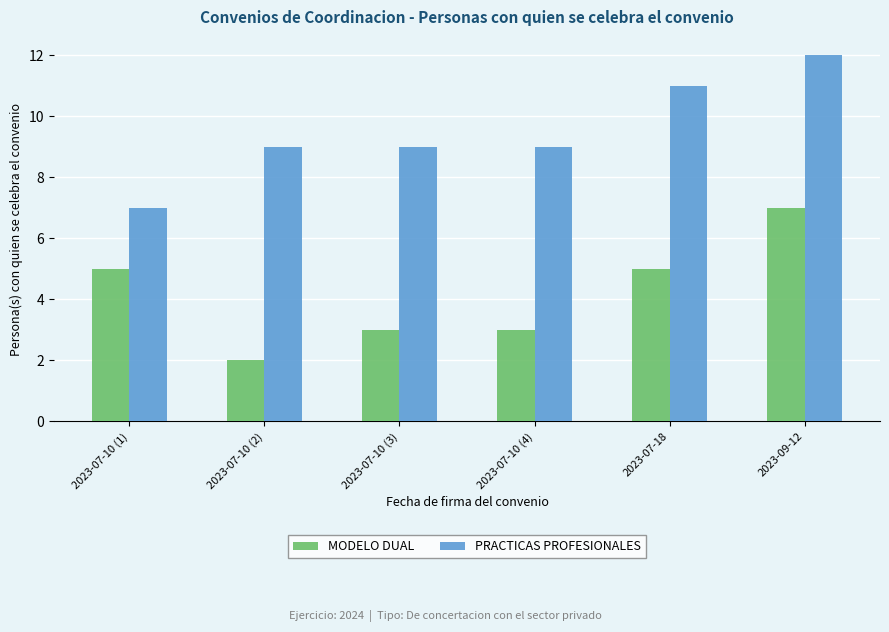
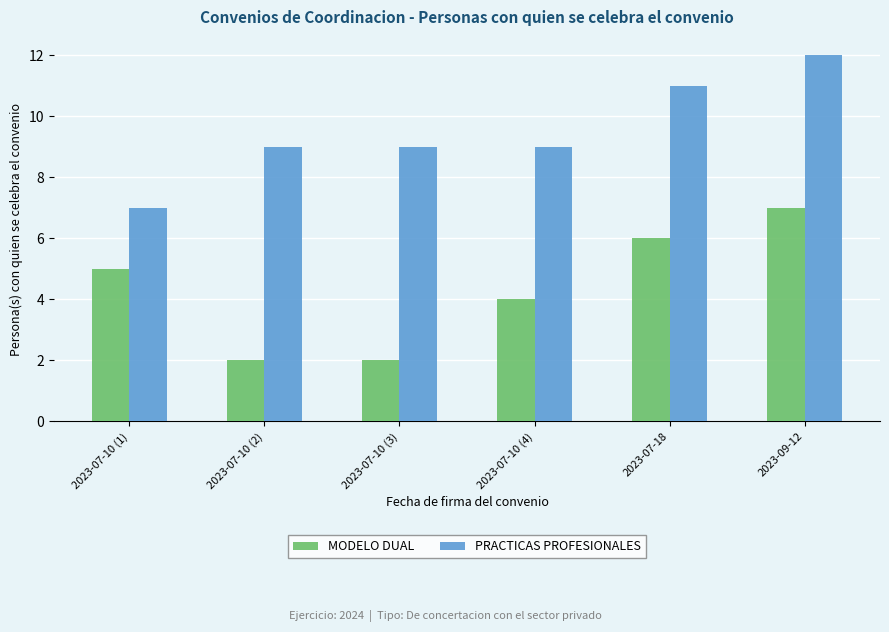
MODELO DUAL, 2023-07-10 (3): 3 -> 2
MODELO DUAL, 2023-07-10 (4): 3 -> 4
MODELO DUAL, 2023-07-18: 5 -> 6
